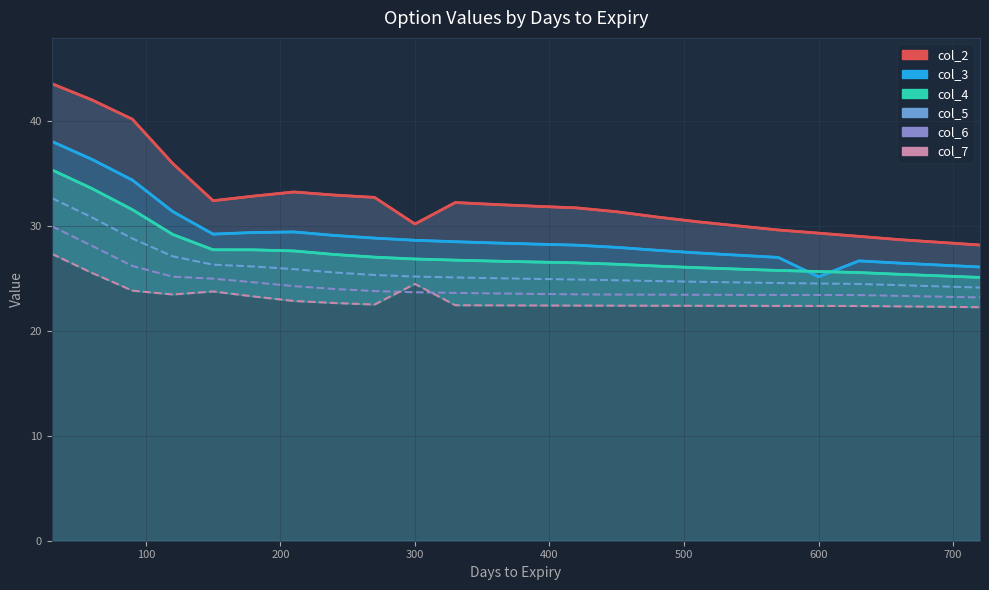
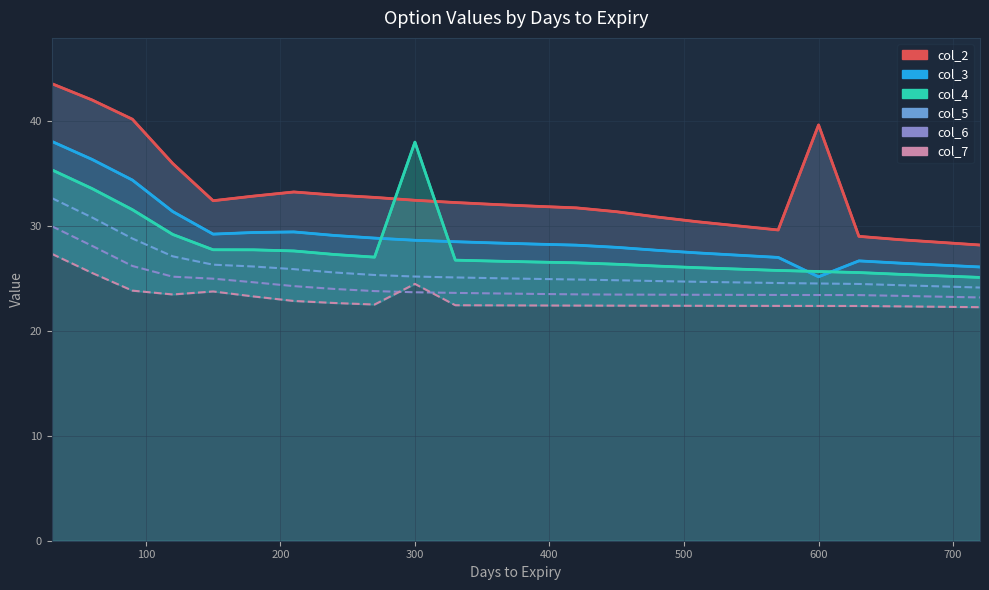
col_2, 300: 30.2 -> 32.4
col_4, 300: 26.8 -> 38.0
col_2, 600: 29.3 -> 39.6
